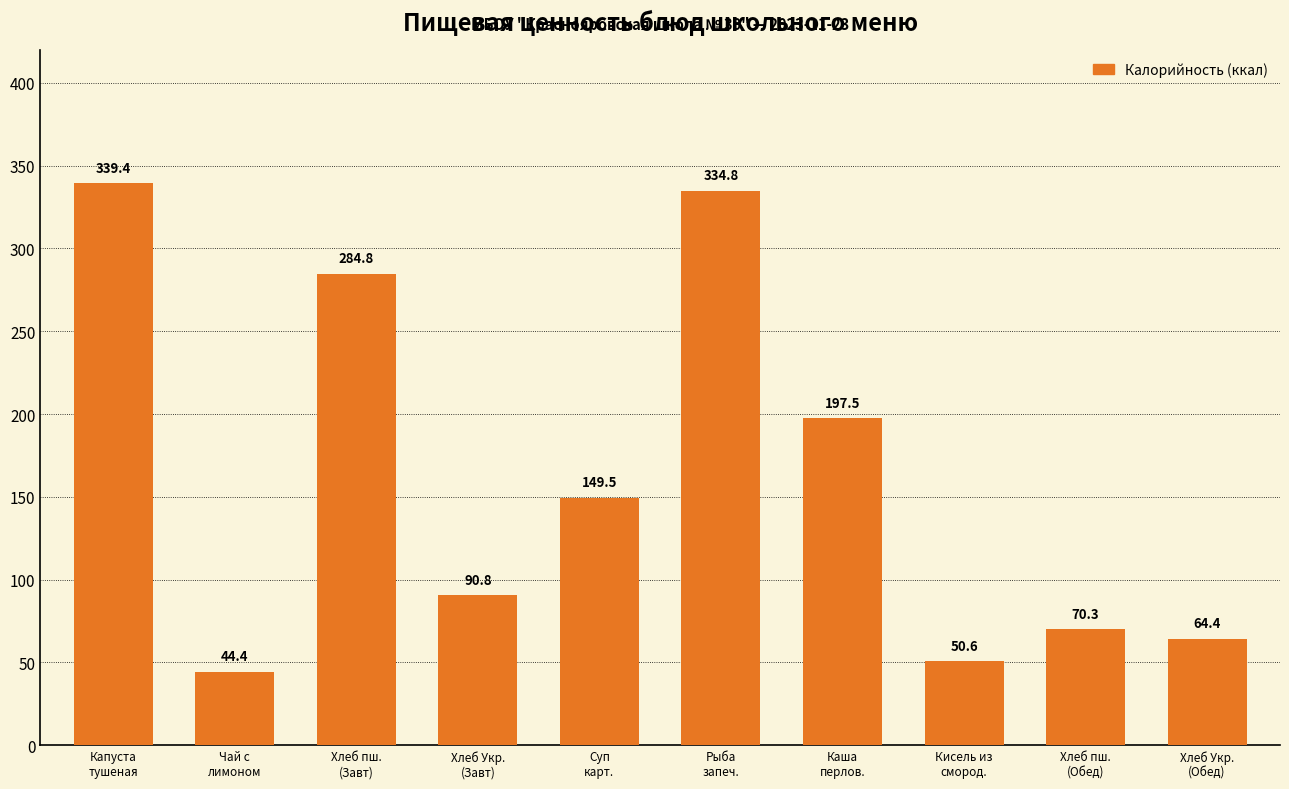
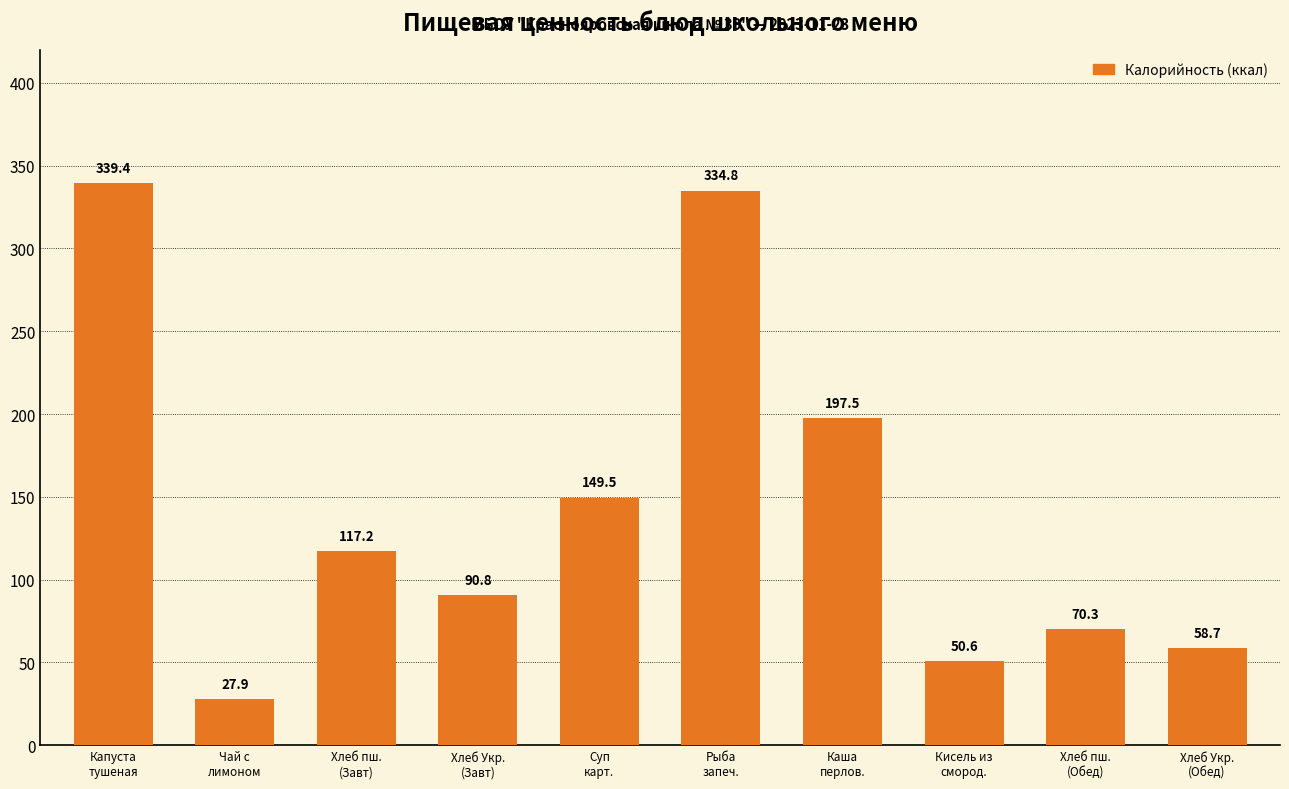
Чай с лимоном: 44.4 -> 27.9
Хлеб пш. (Завт): 284.8 -> 117.2
Хлеб Укр. (Обед): 64.4 -> 58.7
